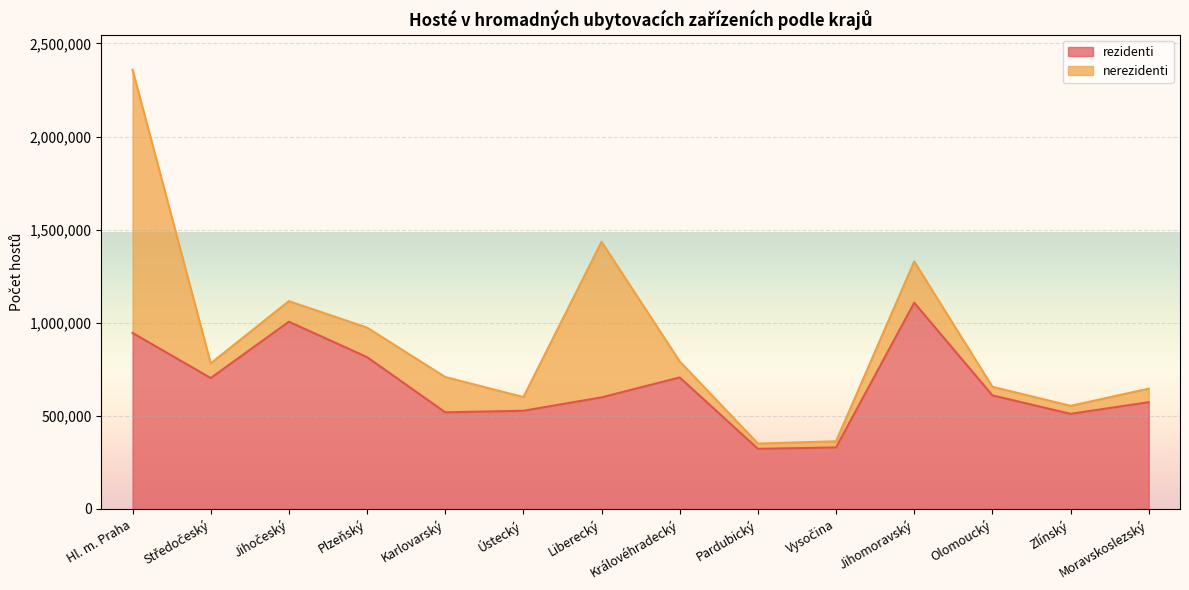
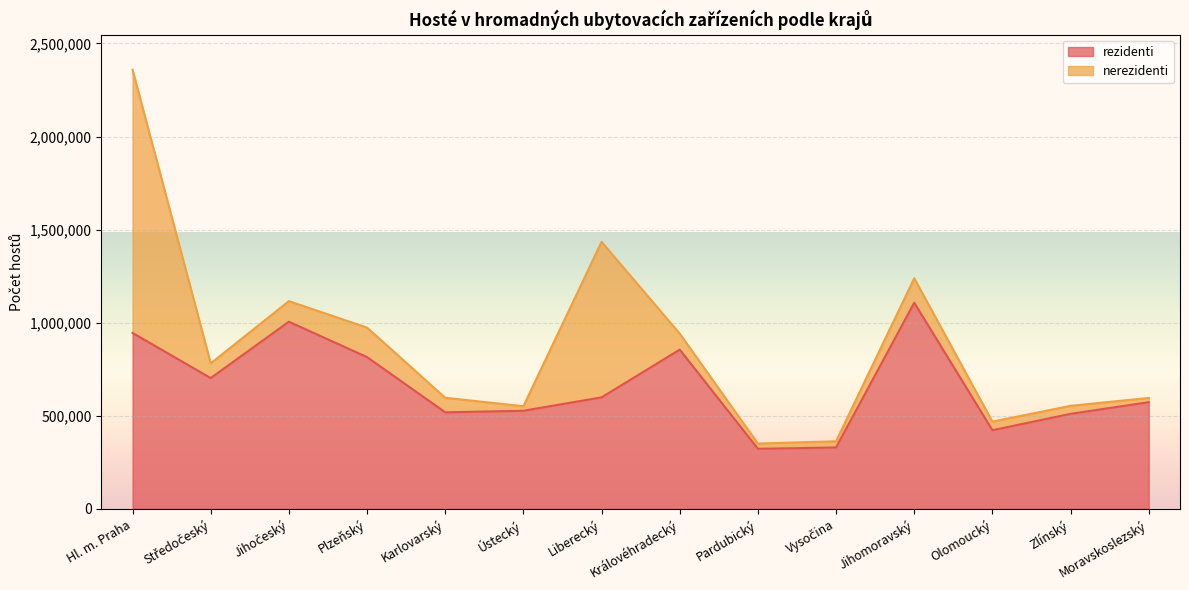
nerezidenti, Karlovarský: 190,000 -> 80,000
nerezidenti, Ústecký: 70,000 -> 20,000
rezidenti, Královéhradecký: 710,000 -> 860,000
nerezidenti, Jihomoravský: 220,000 -> 130,000
rezidenti, Olomoucký: 610,000 -> 420,000
nerezidenti, Moravskoslezský: 70,000 -> 20,000
